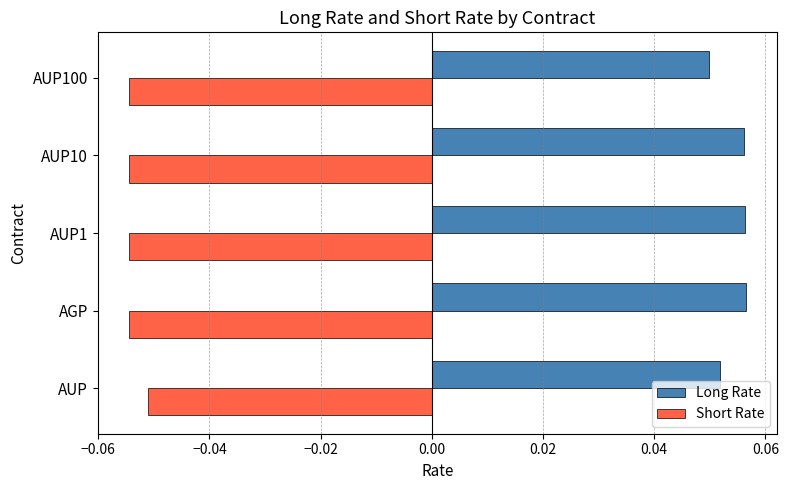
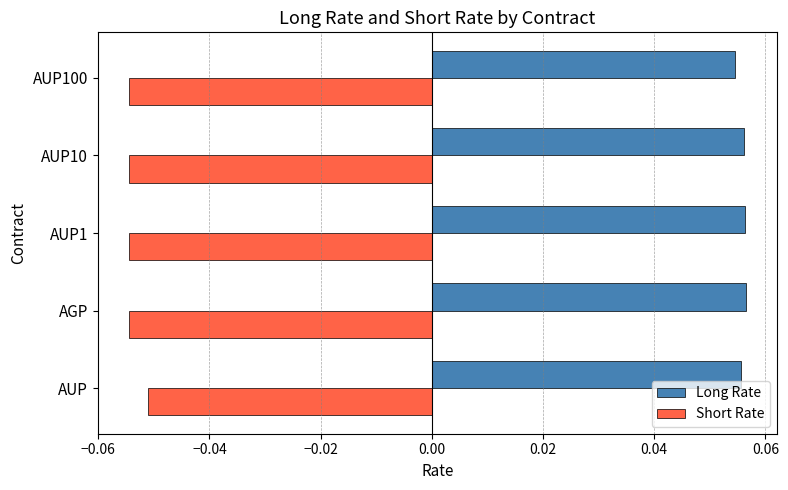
Long Rate, AUP100: 0.050 -> 0.055
Long Rate, AUP: 0.052 -> 0.056
